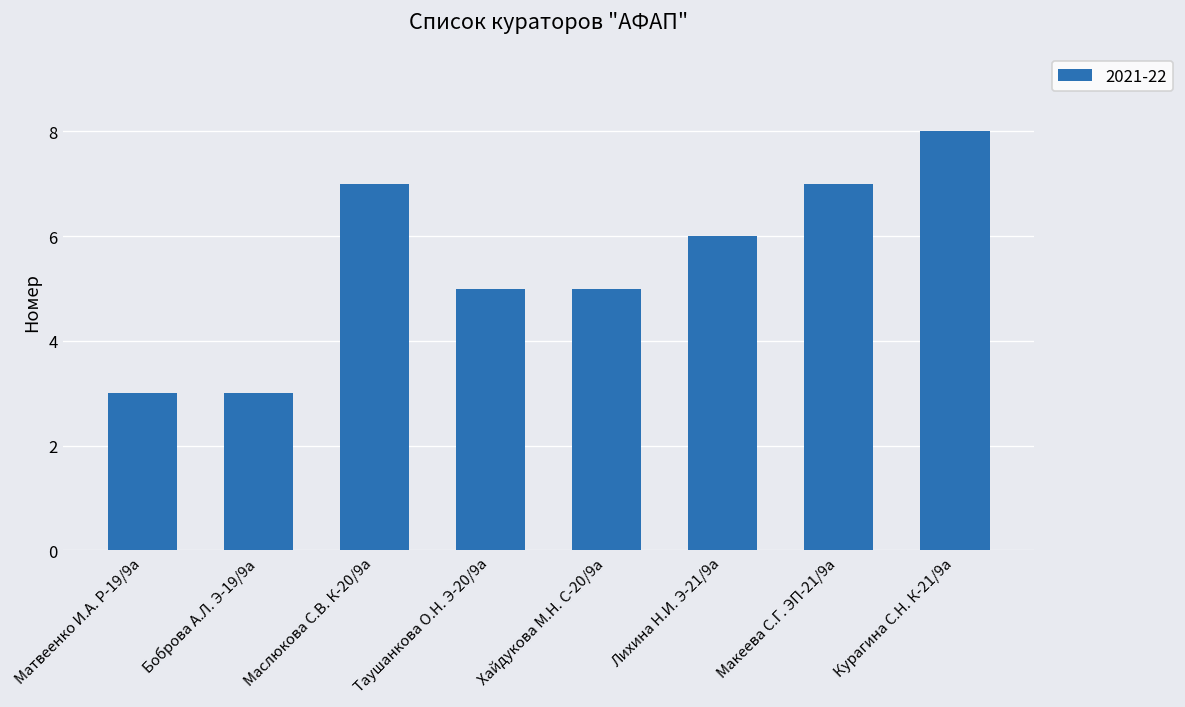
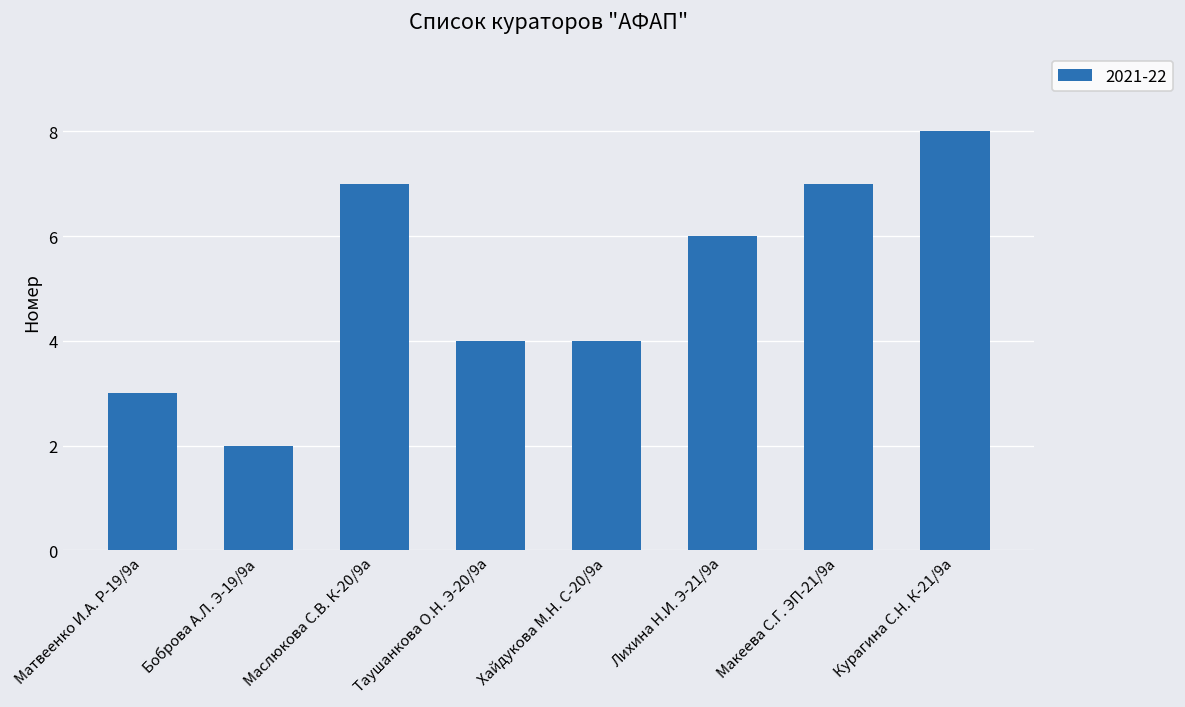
Боброва А.Л. Э-19/9а: 3 -> 2
Таушанкова О.Н. Э-20/9а: 5 -> 4
Хайдукова М.Н. С-20/9а: 5 -> 4
